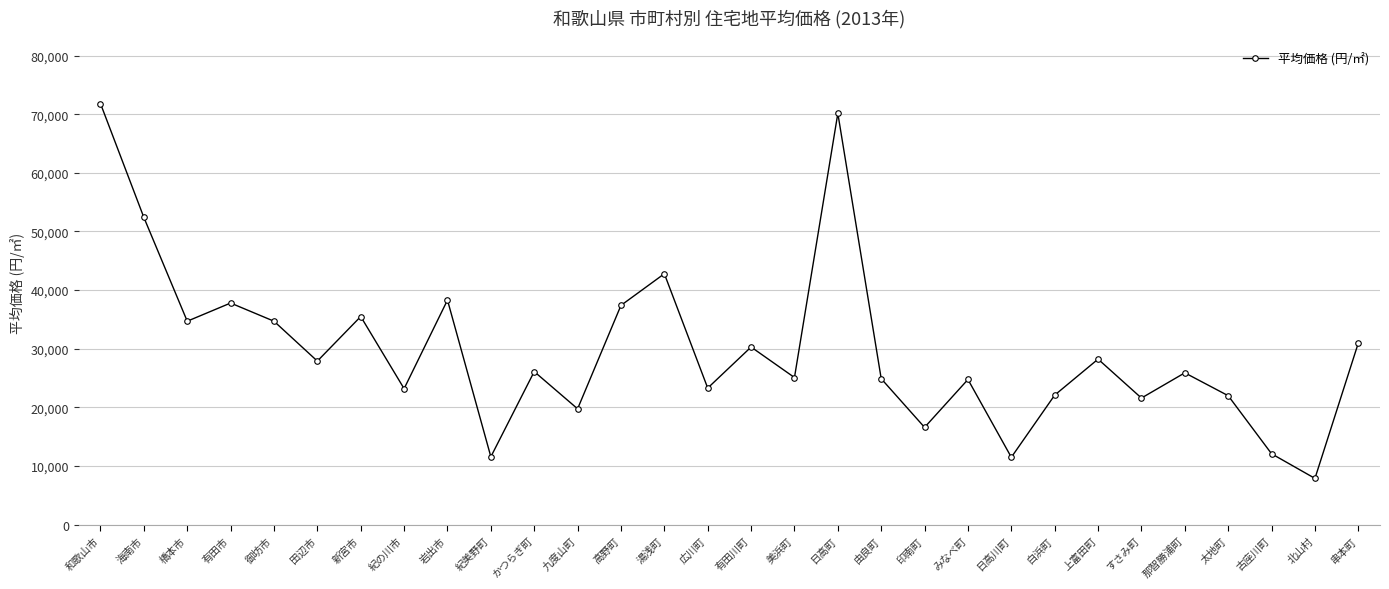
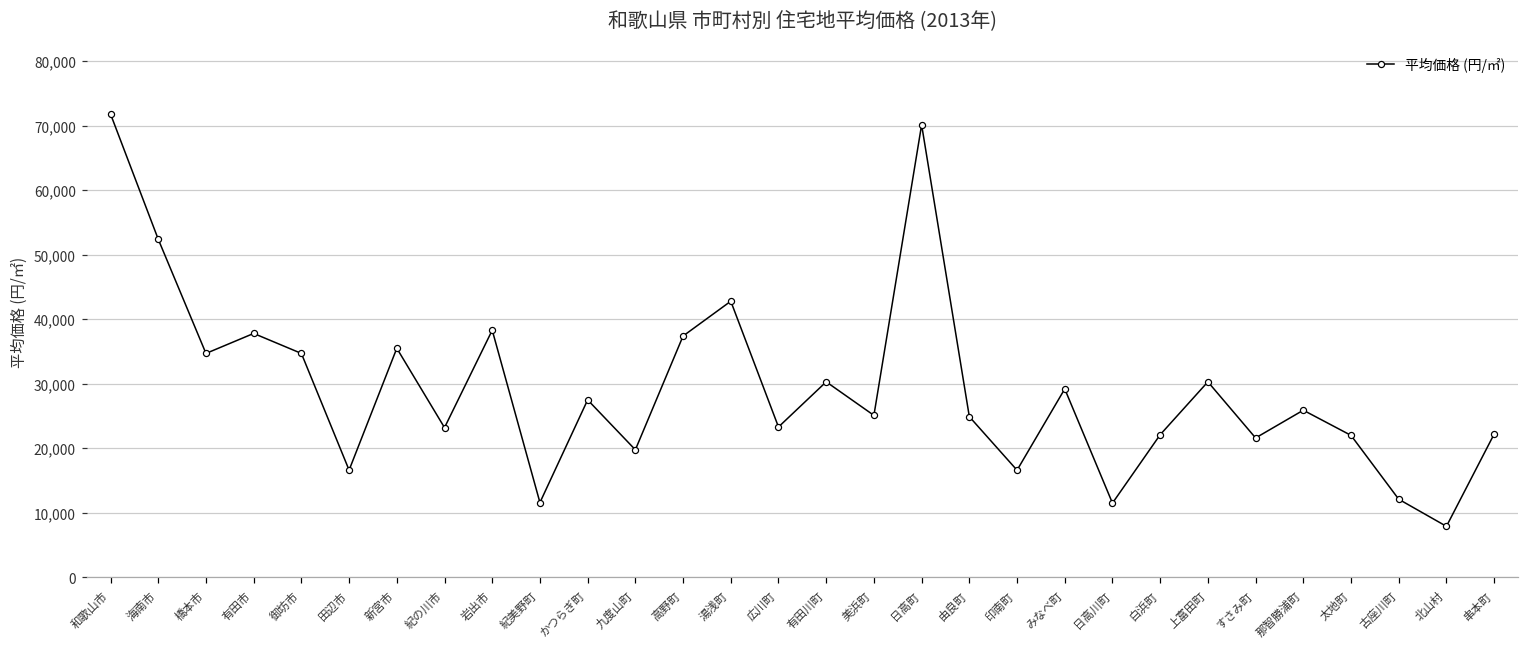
田辺市: 28,000 -> 17,000
かつらぎ町: 26,000 -> 28,000
みなべ町: 25,000 -> 29,000
上富田町: 28,000 -> 30,000
串本町: 31,000 -> 22,000
